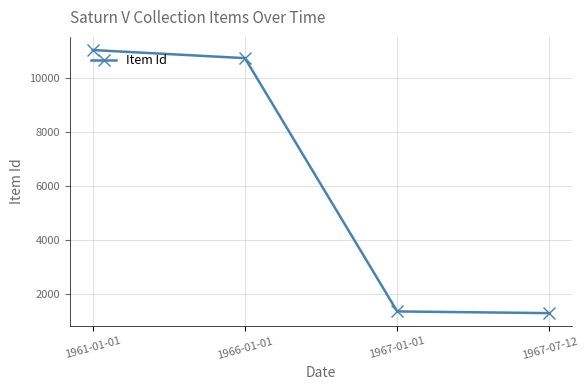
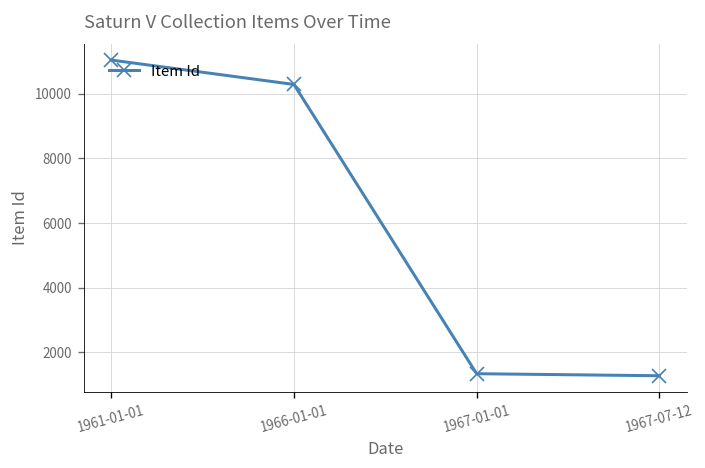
1966-01-01: 10700 -> 10300
